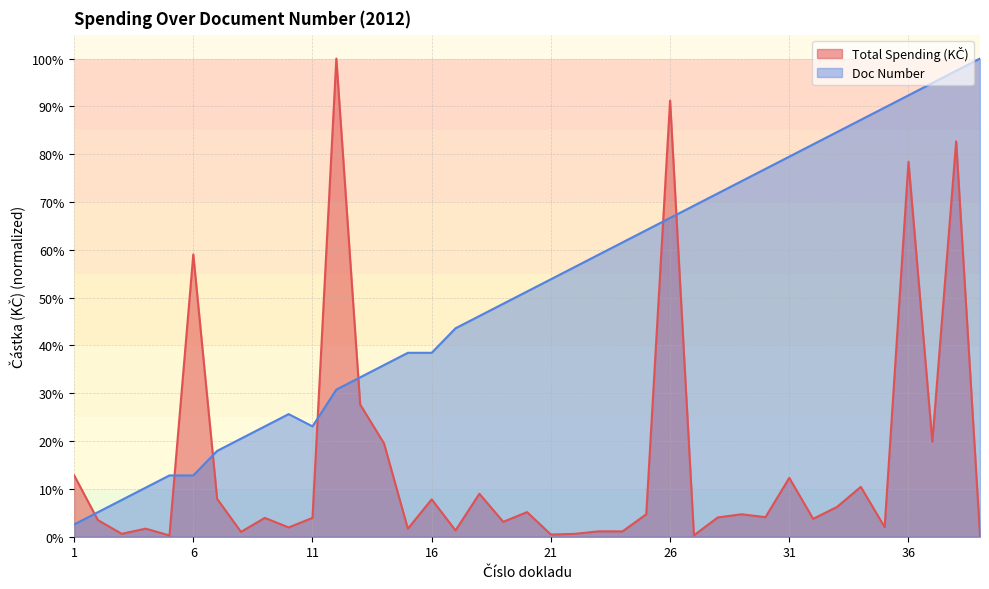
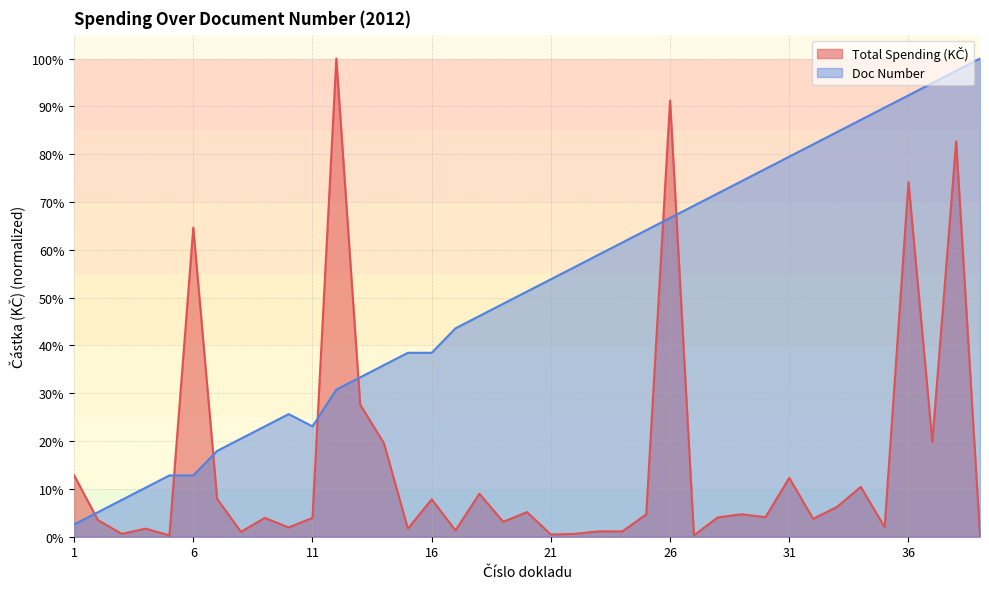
Total Spending (KČ), 6: 59% -> 65%
Total Spending (KČ), 36: 78% -> 74%
